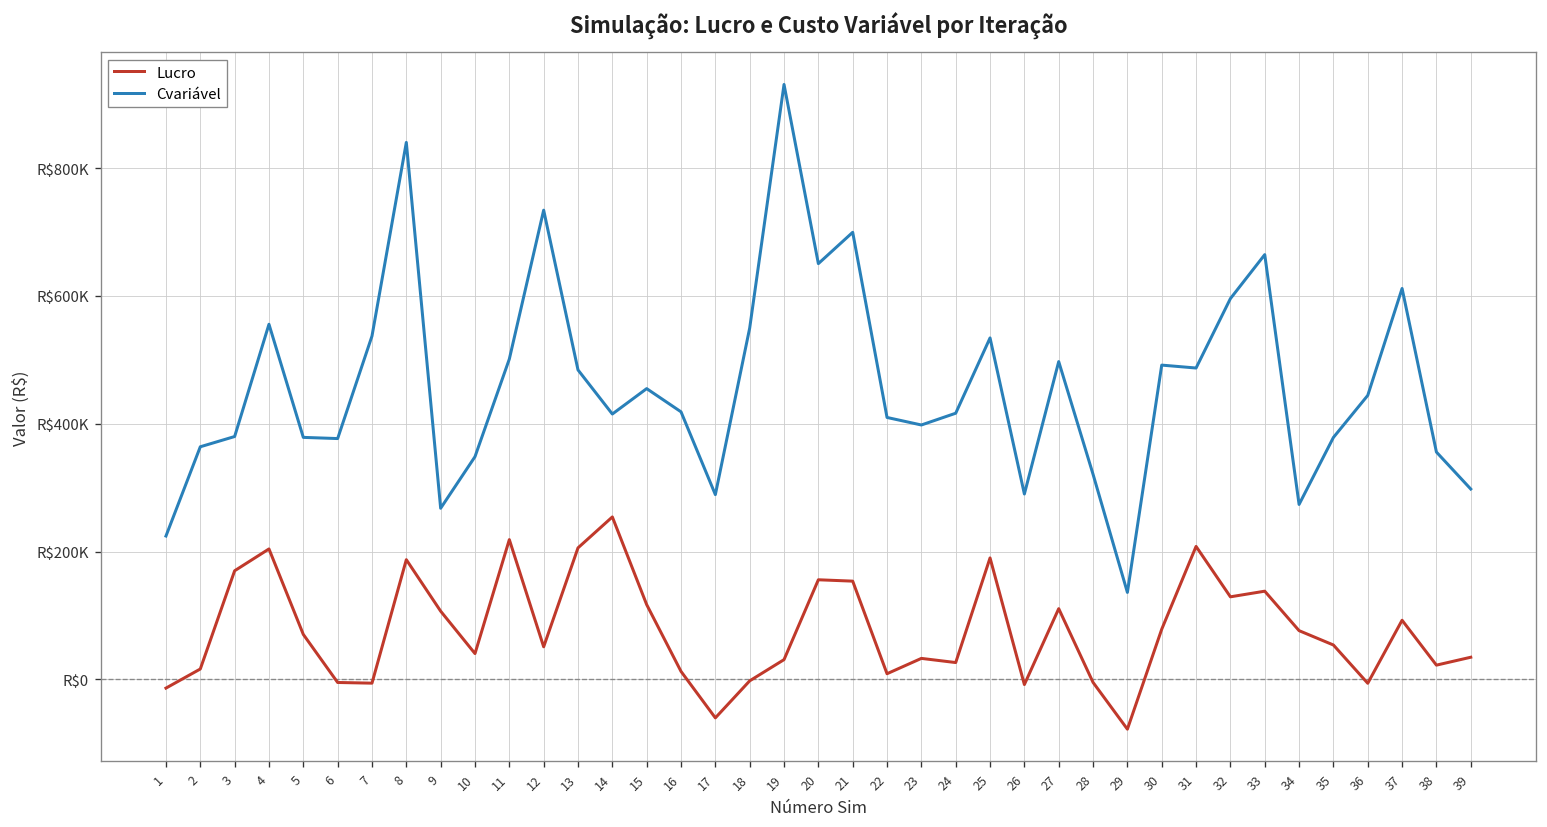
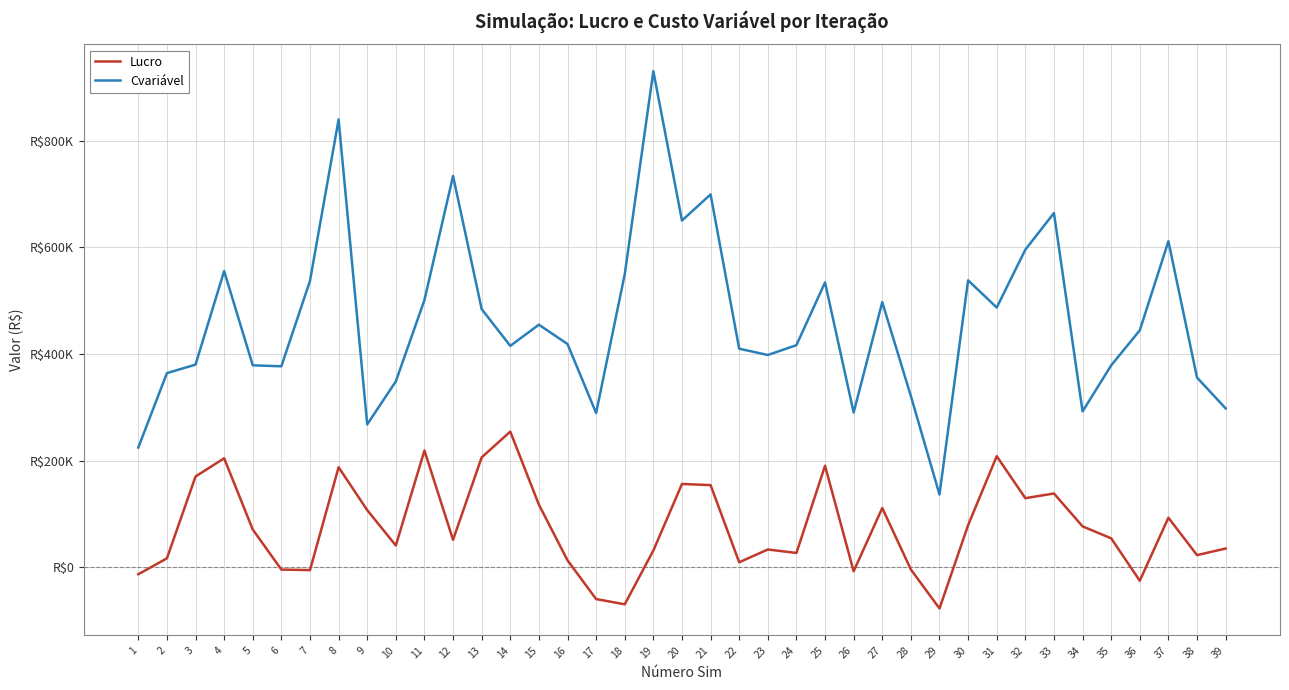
Lucro, 18: R$0 -> R$-70000
Cvariável, 30: R$490000 -> R$540000
Cvariável, 34: R$270000 -> R$290000
Lucro, 36: R$-10000 -> R$-30000
